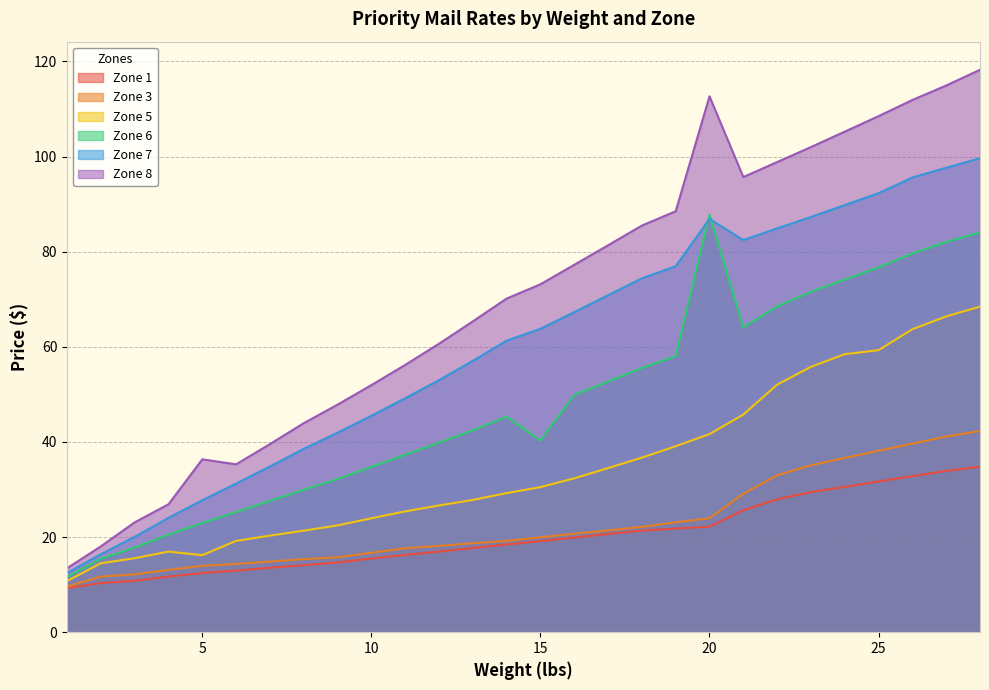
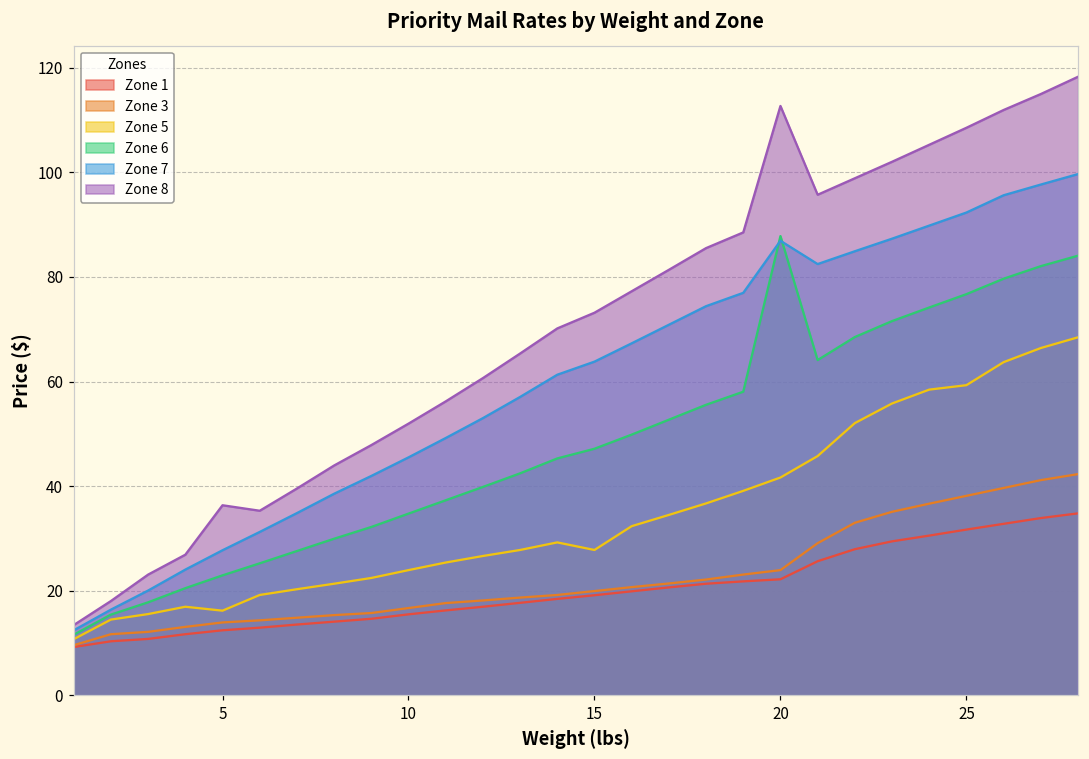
Zone 5, 15: 31 -> 28
Zone 6, 15: 40 -> 47
